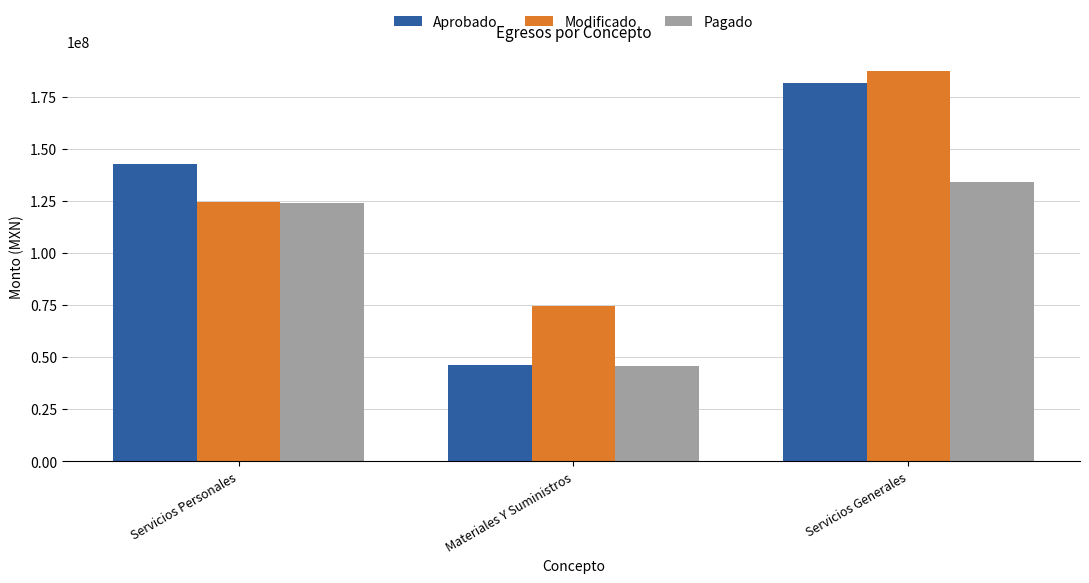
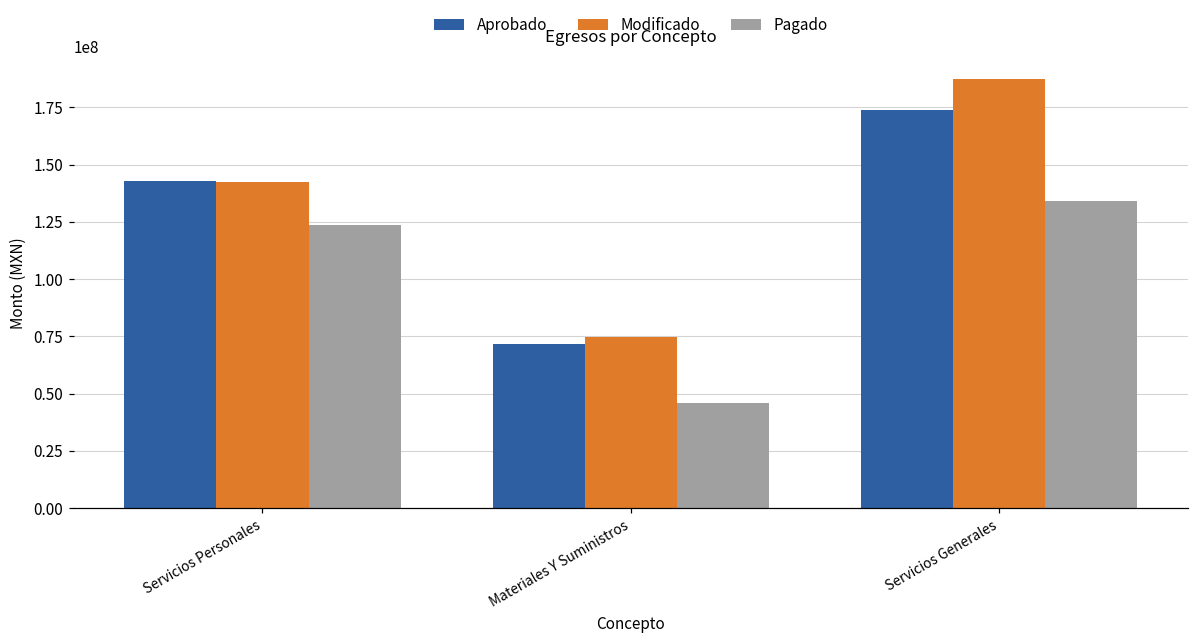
Modificado, Servicios Personales: 125000000 -> 143000000
Aprobado, Materiales Y Suministros: 46000000 -> 71000000
Aprobado, Servicios Generales: 182000000 -> 174000000
